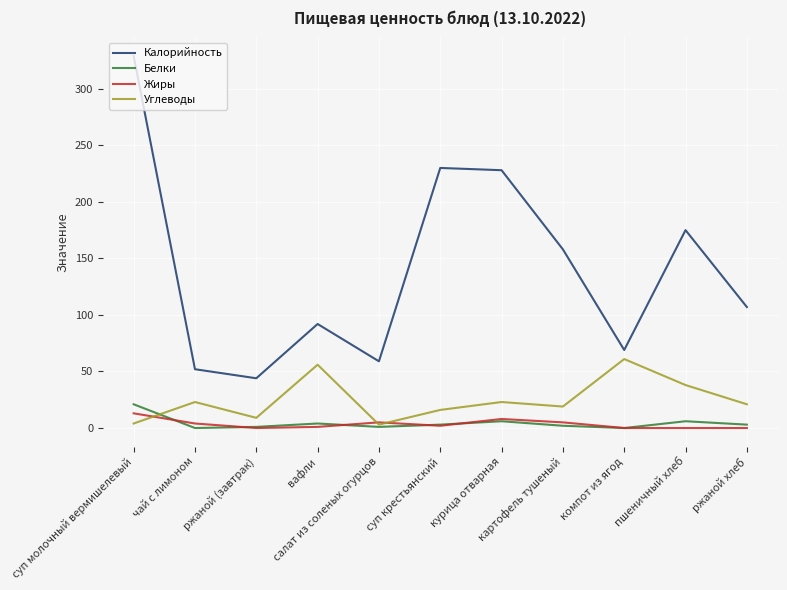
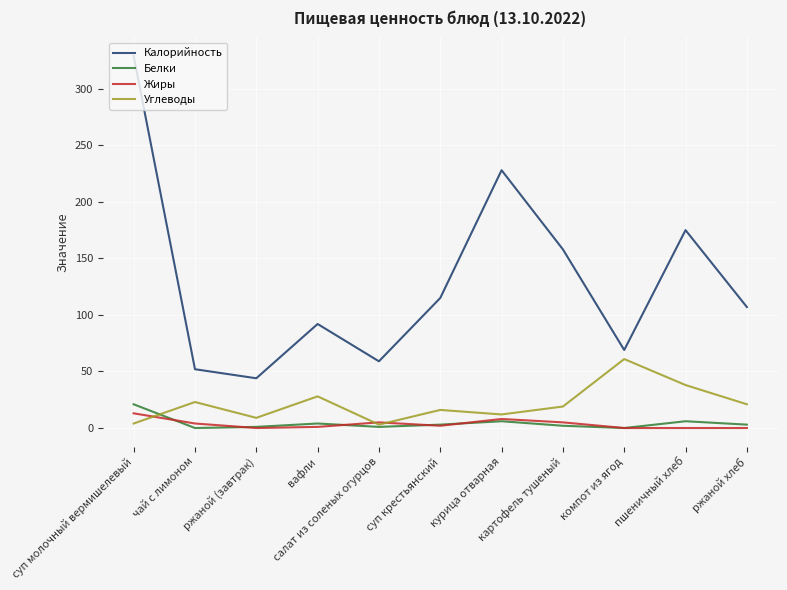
Углеводы, вафли: 56 -> 28
Калорийность, суп крестьянский: 230 -> 115
Углеводы, курица отварная: 23 -> 12
